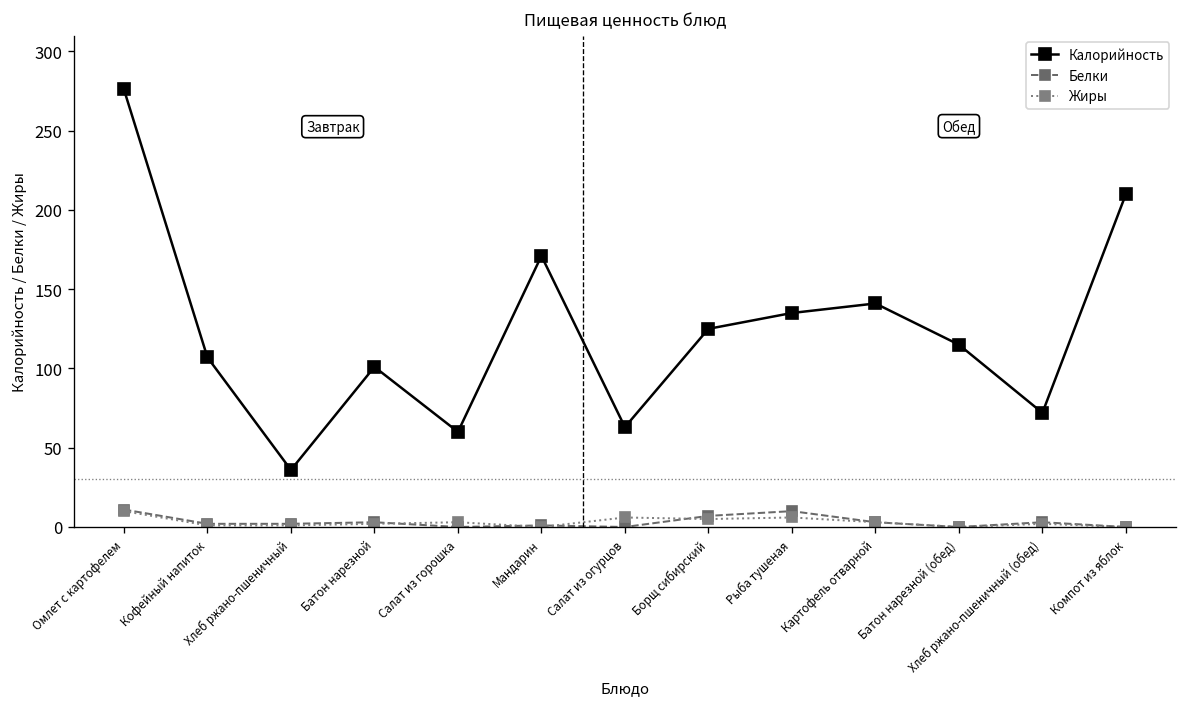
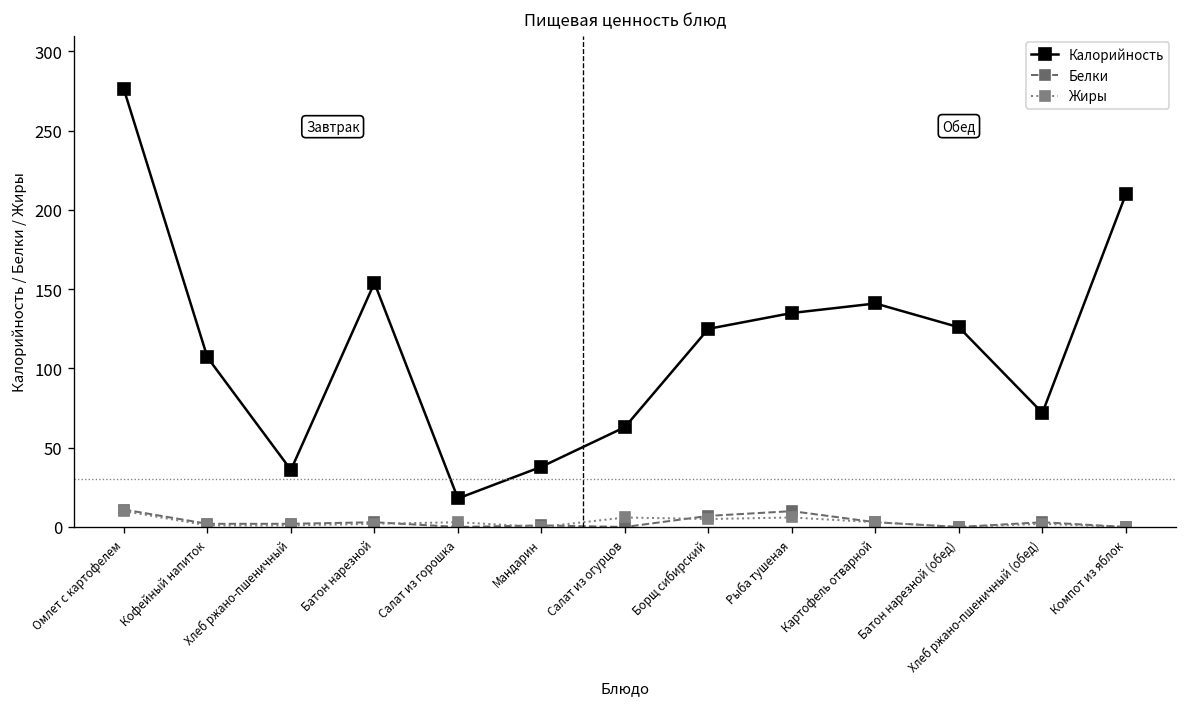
Калорийность, Батон нарезной: 101 -> 154
Калорийность, Салат из горошка: 60 -> 18
Калорийность, Мандарин: 171 -> 38
Калорийность, Батон нарезной (обед): 115 -> 126
